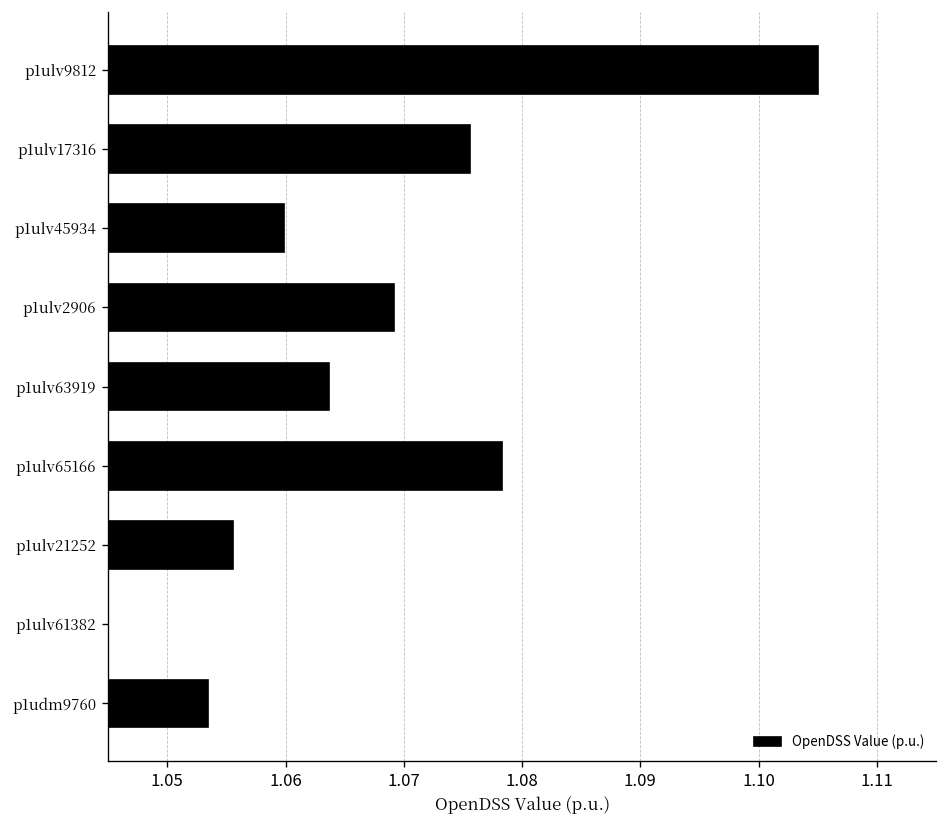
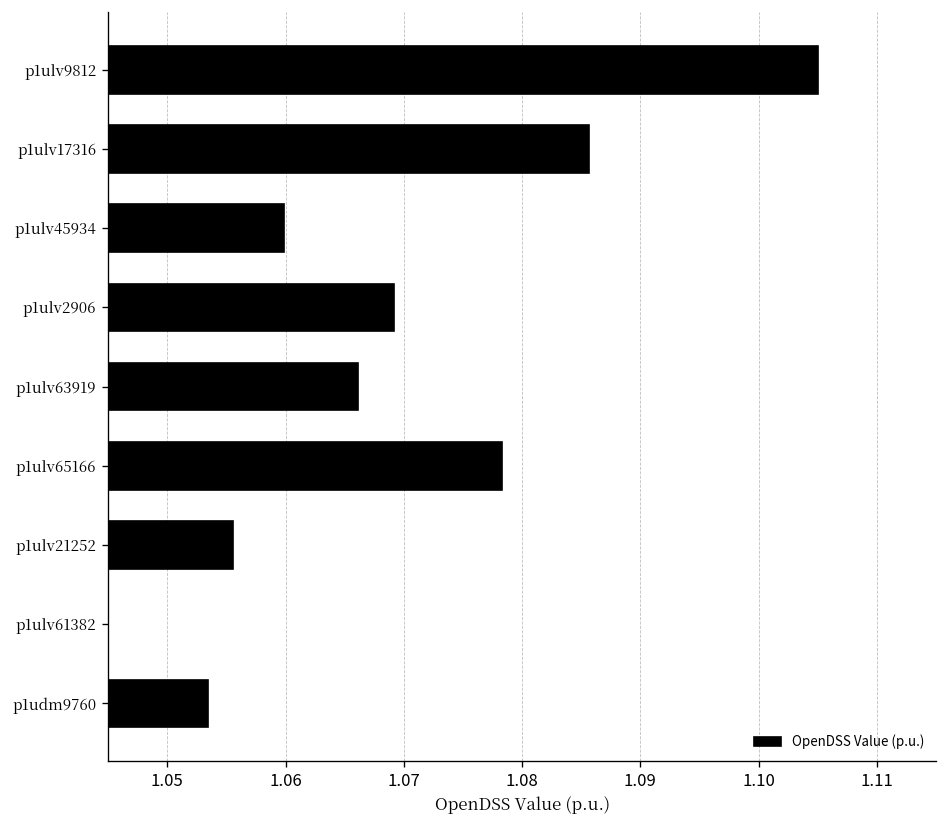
p1ulv17316: 1.076 -> 1.086
p1ulv63919: 1.064 -> 1.066
